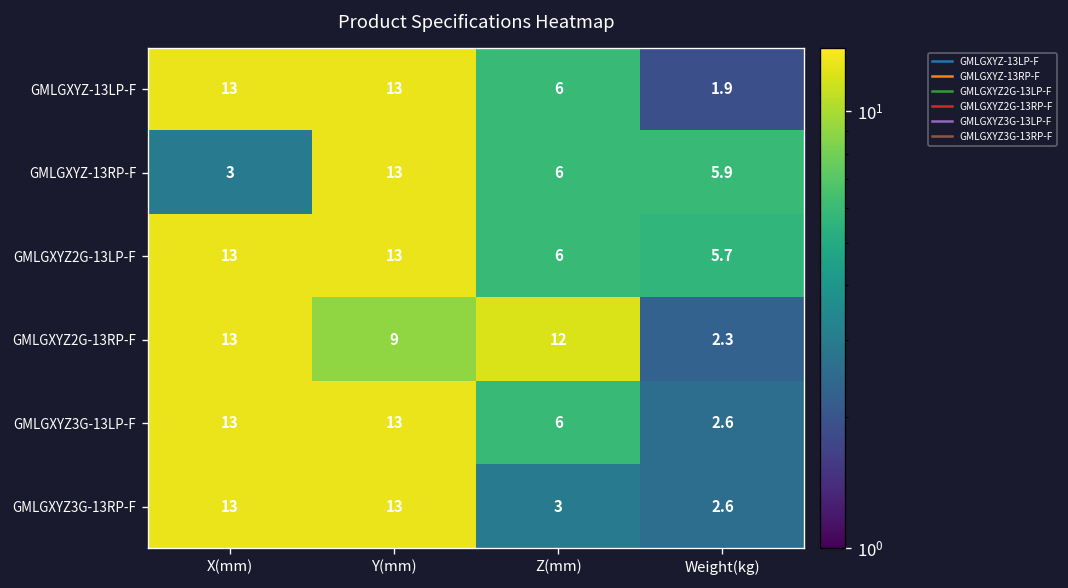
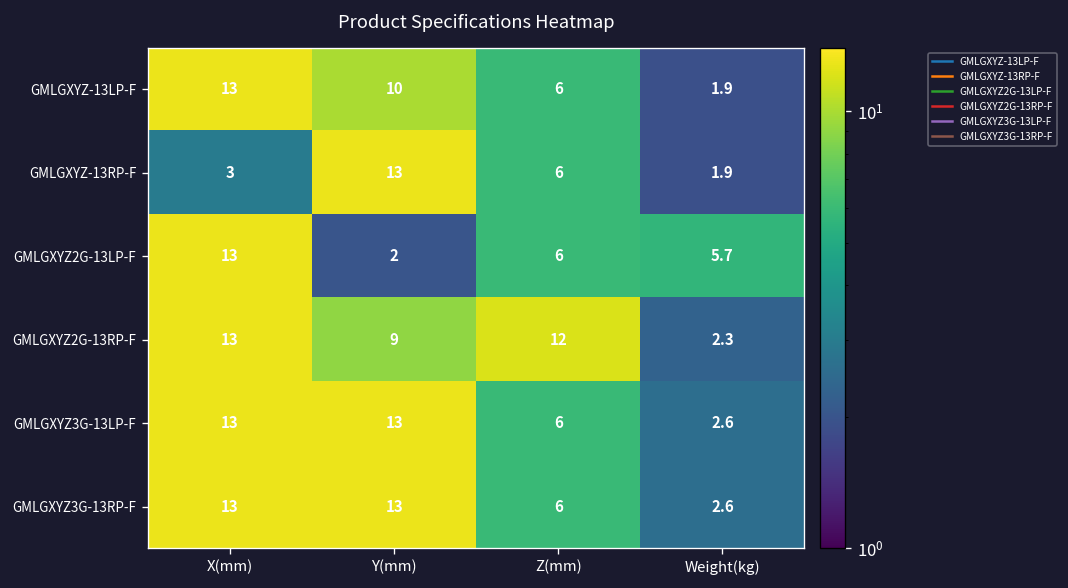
GMLGXYZ-13LP-F, Y(mm): 13 -> 10
GMLGXYZ-13RP-F, Weight(kg): 5.9 -> 1.9
GMLGXYZ2G-13LP-F, Y(mm): 13 -> 2
GMLGXYZ3G-13RP-F, Z(mm): 3 -> 6
